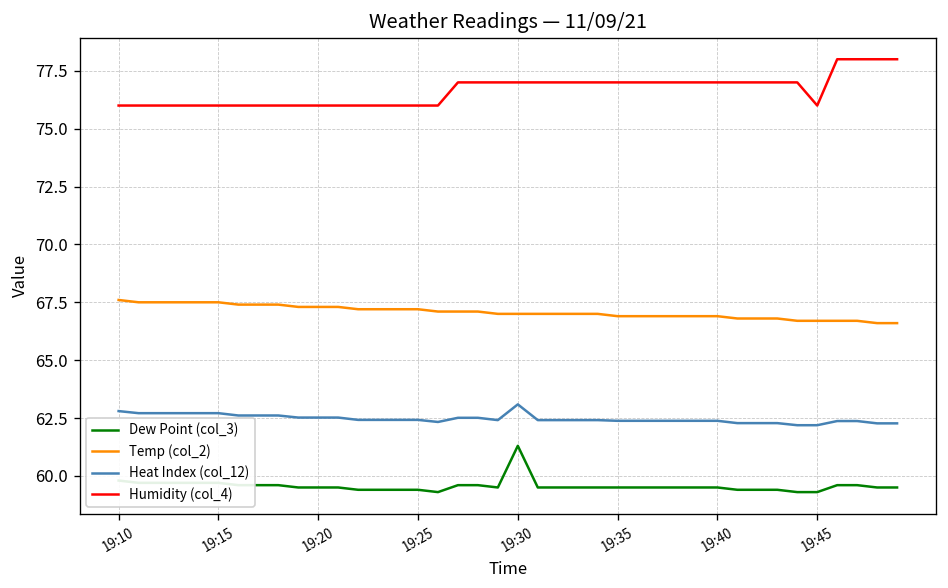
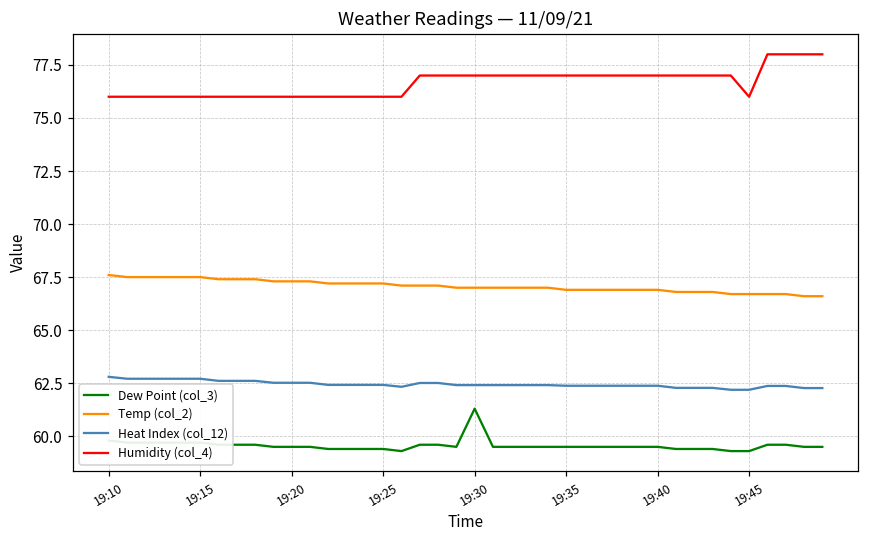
Heat Index (col_12), 19:30: 63.1 -> 62.4
